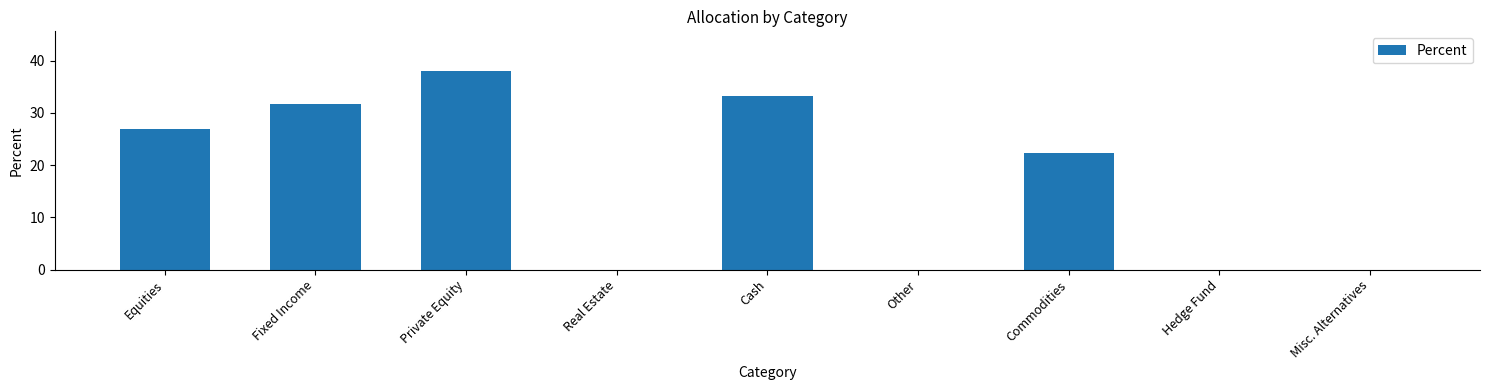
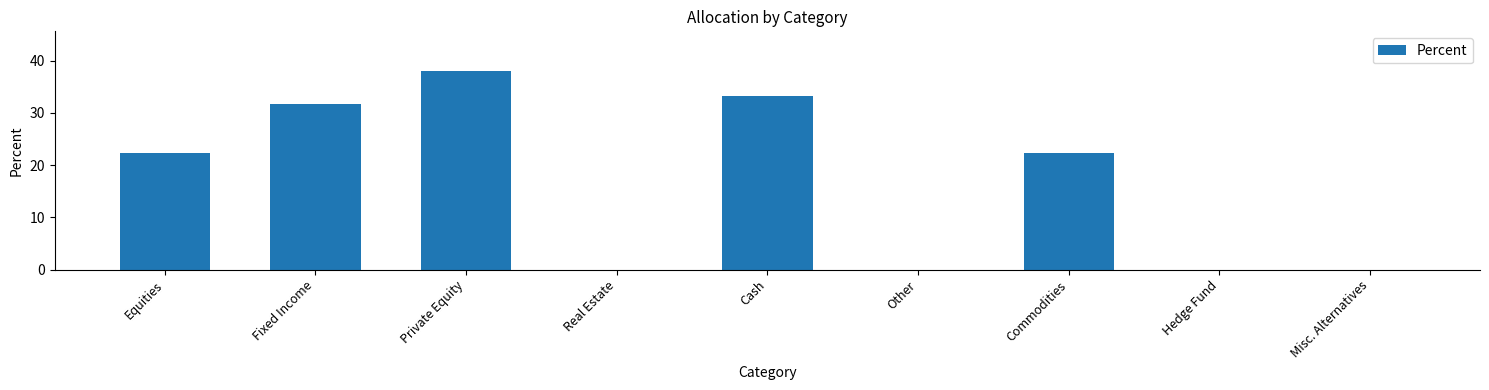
Equities: 27 -> 22
